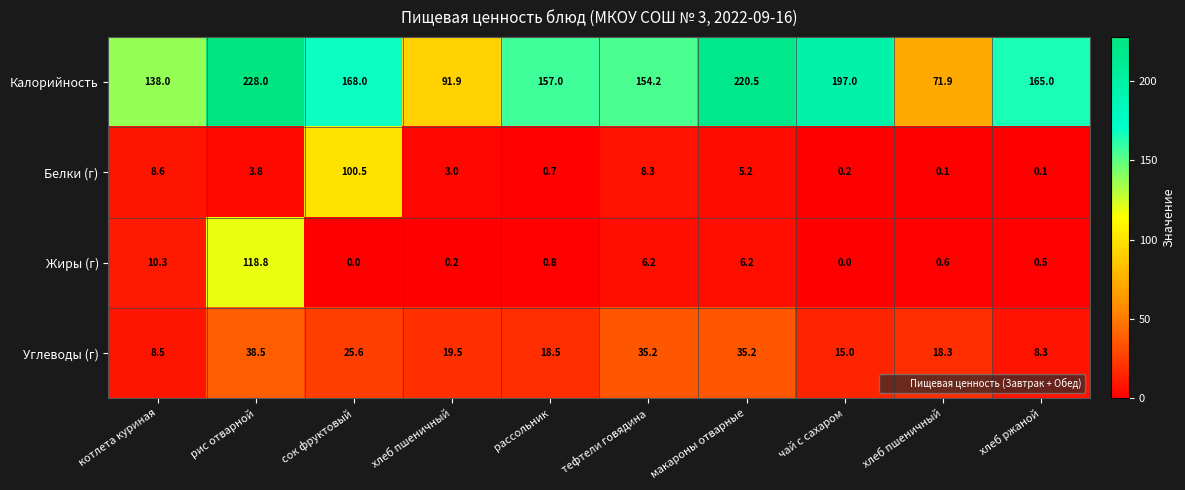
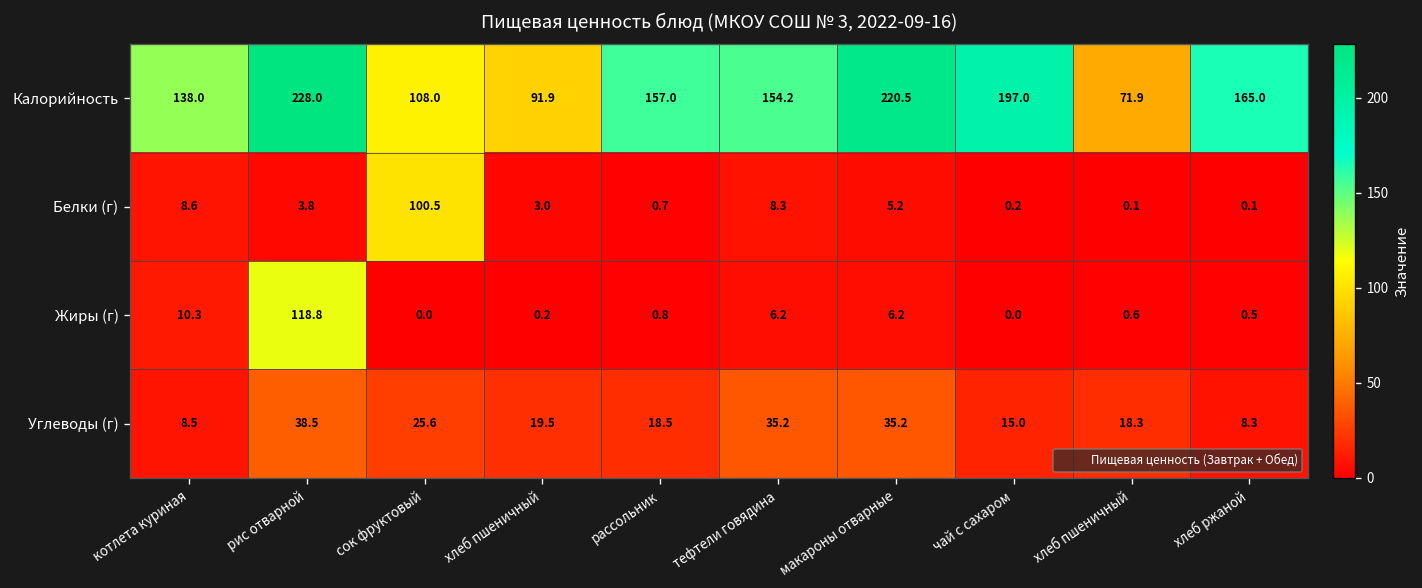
Калорийность, сок фруктовый: 168.0 -> 108.0
